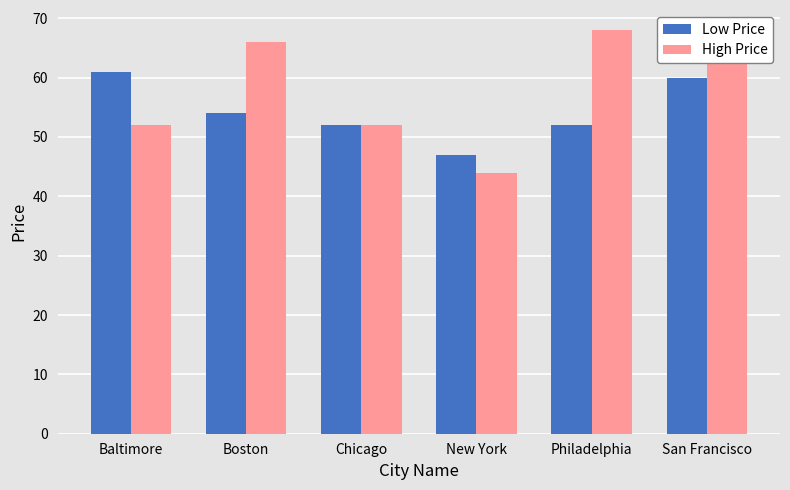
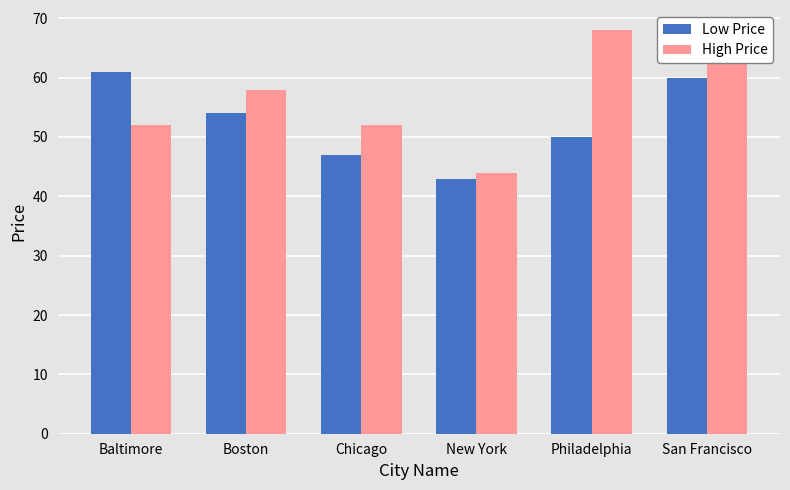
High Price, Boston: 66 -> 58
Low Price, Chicago: 52 -> 47
Low Price, New York: 47 -> 43
Low Price, Philadelphia: 52 -> 50
